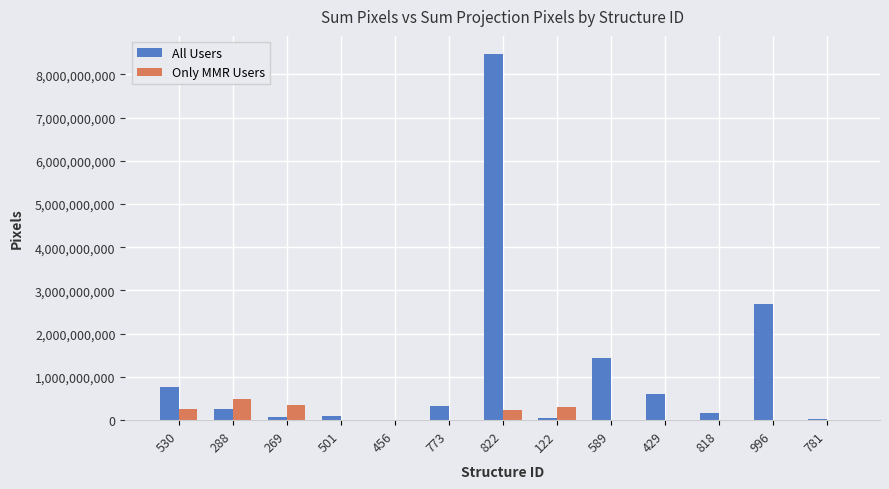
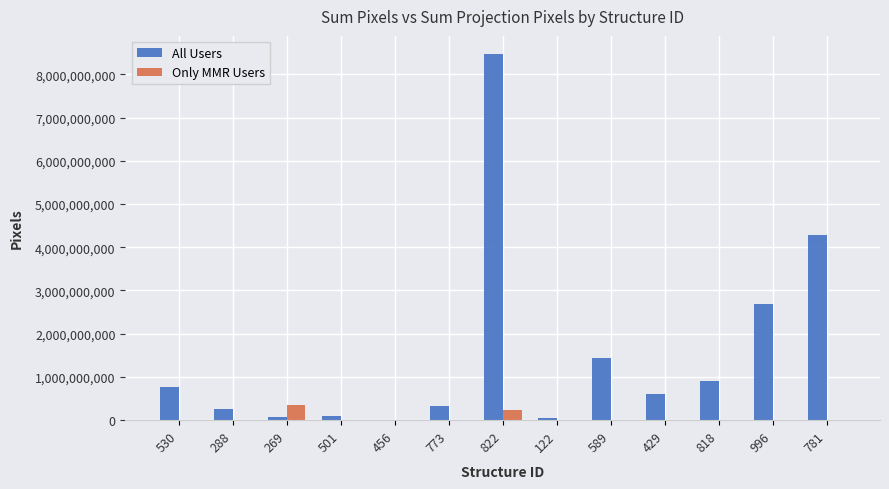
Only MMR Users, 530: 300,000,000 -> 0
Only MMR Users, 288: 500,000,000 -> 0
Only MMR Users, 122: 300,000,000 -> 0
All Users, 818: 200,000,000 -> 900,000,000
All Users, 781: 0 -> 4,300,000,000
